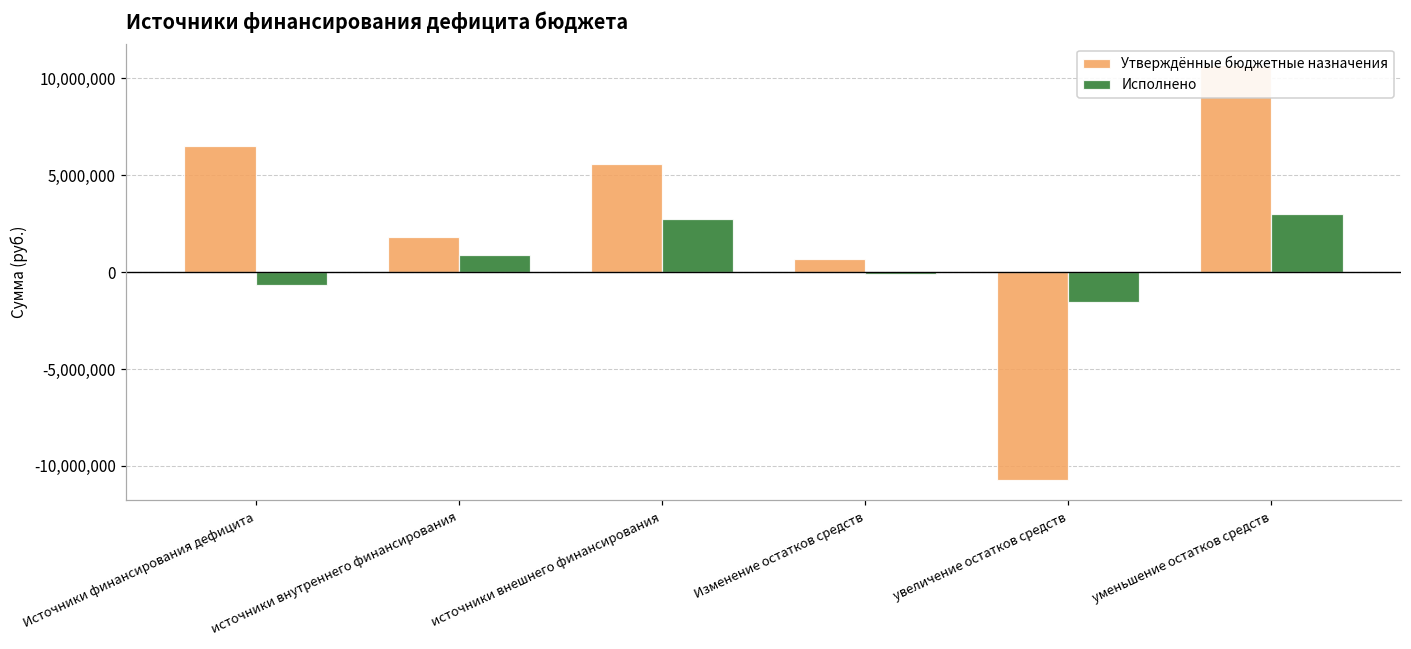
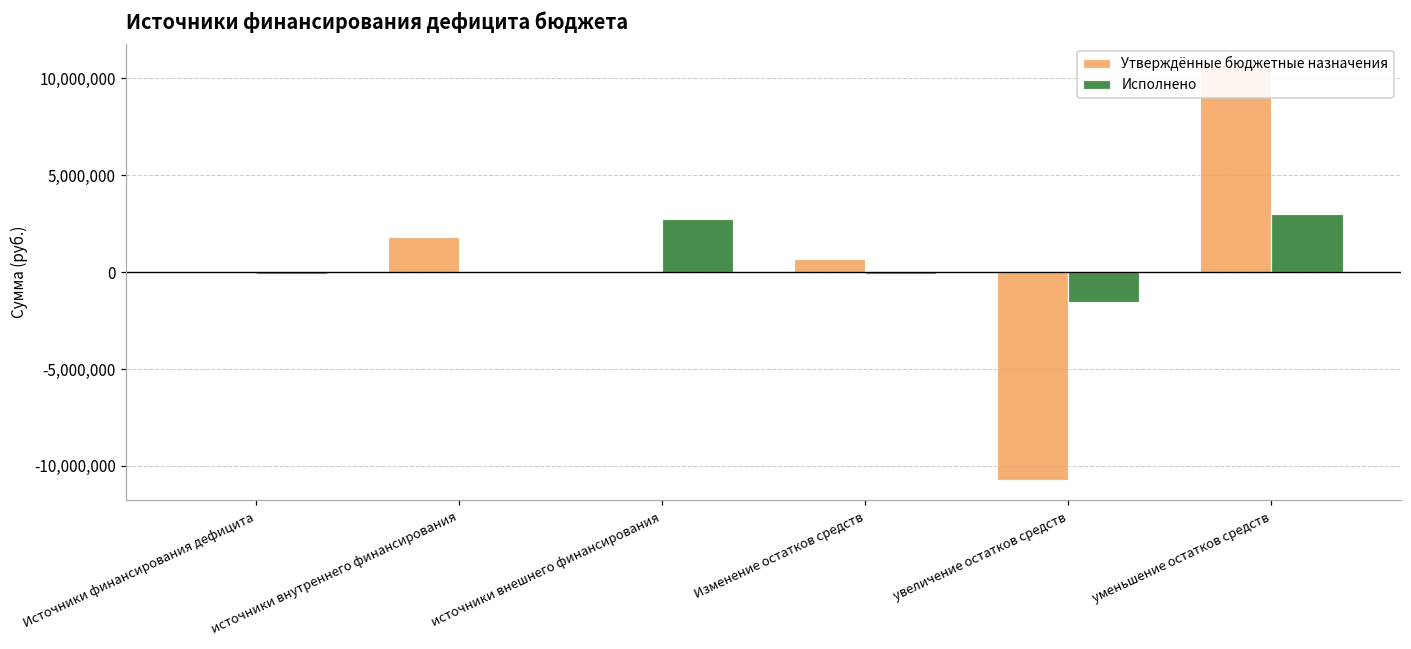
Утверждённые бюджетные назначения, Источники финансирования дефицита: 6,500,000 -> 0
Исполнено, Источники финансирования дефицита: -700,000 -> -100,000
Исполнено, источники внутреннего финансирования: 900,000 -> 0
Утверждённые бюджетные назначения, источники внешнего финансирования: 5,600,000 -> 0
